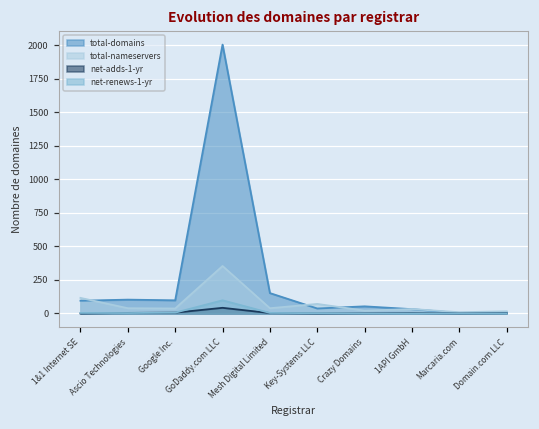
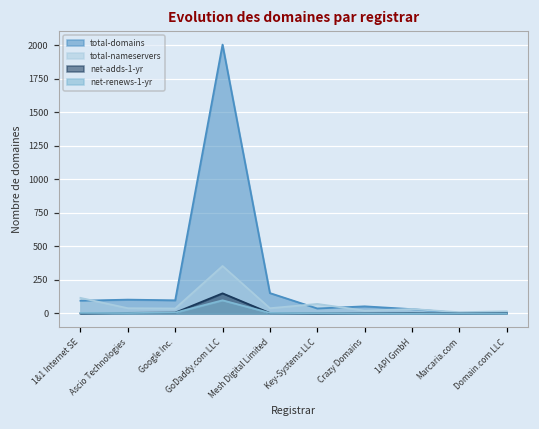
net-adds-1-yr, GoDaddy.com LLC: 40 -> 150
